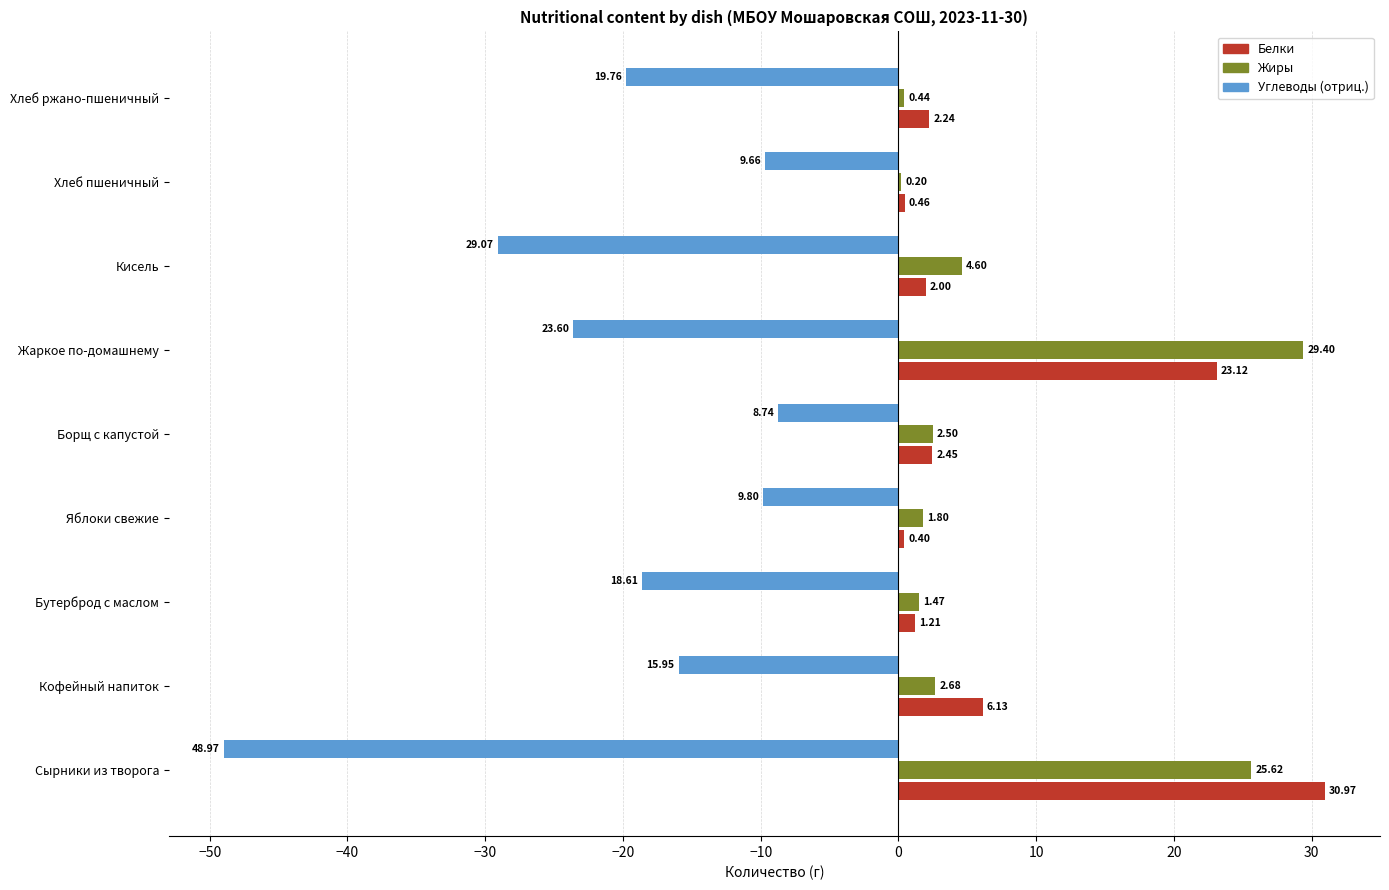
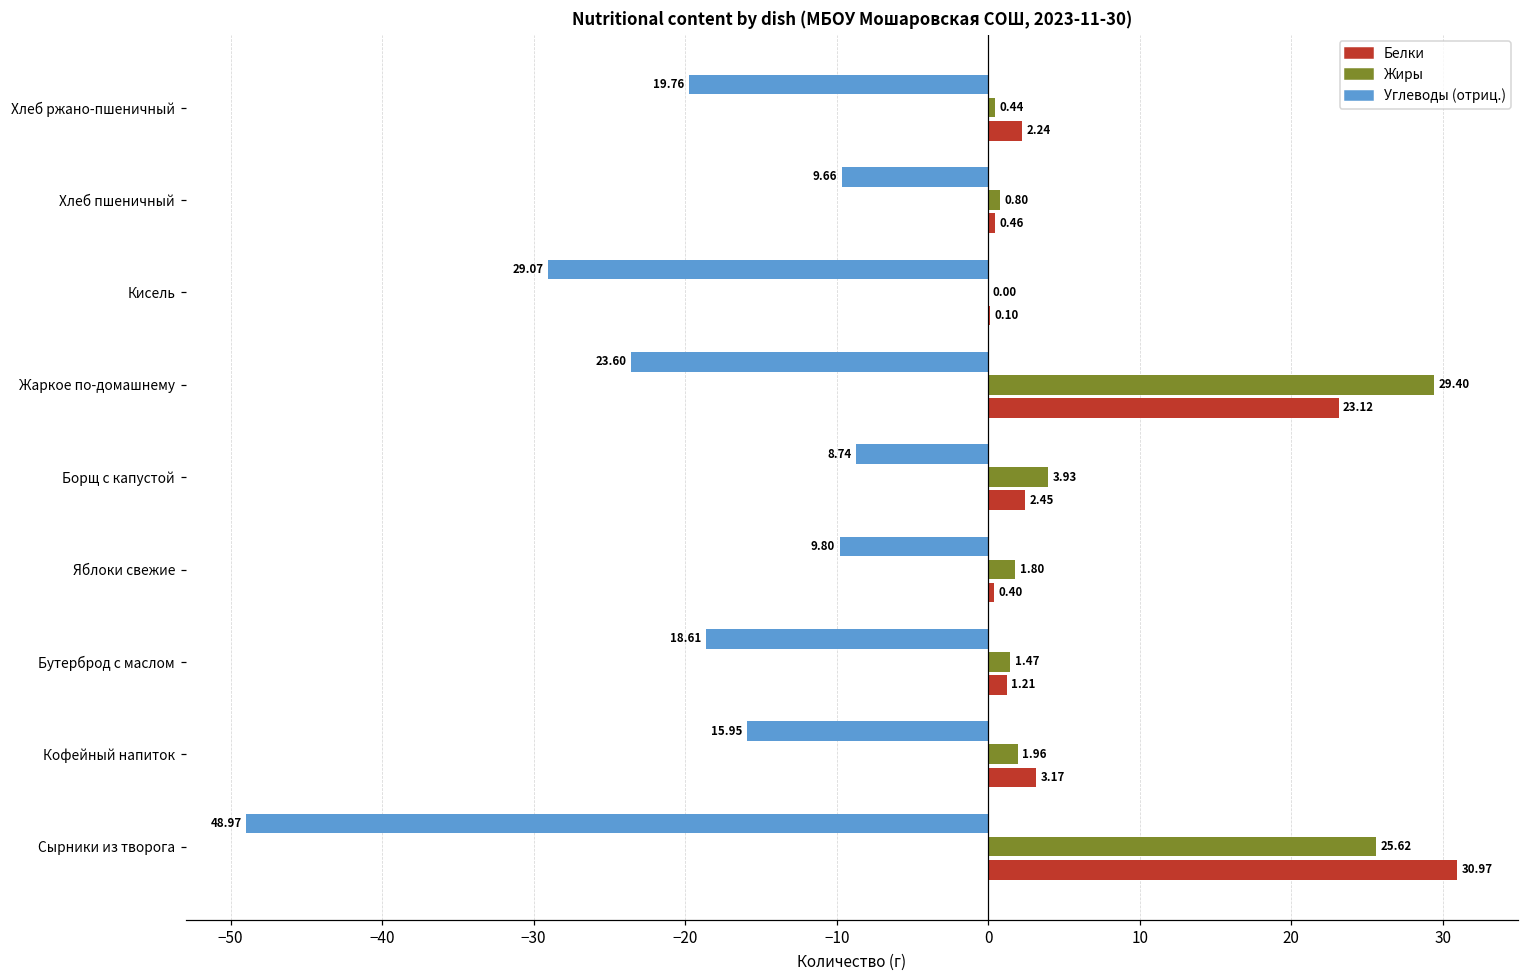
Жиры, Хлеб пшеничный: 0.20 -> 0.80
Жиры, Кисель: 4.60 -> 0.00
Белки, Кисель: 2.00 -> 0.10
Жиры, Борщ с капустой: 2.50 -> 3.93
Жиры, Кофейный напиток: 2.68 -> 1.96
Белки, Кофейный напиток: 6.13 -> 3.17
